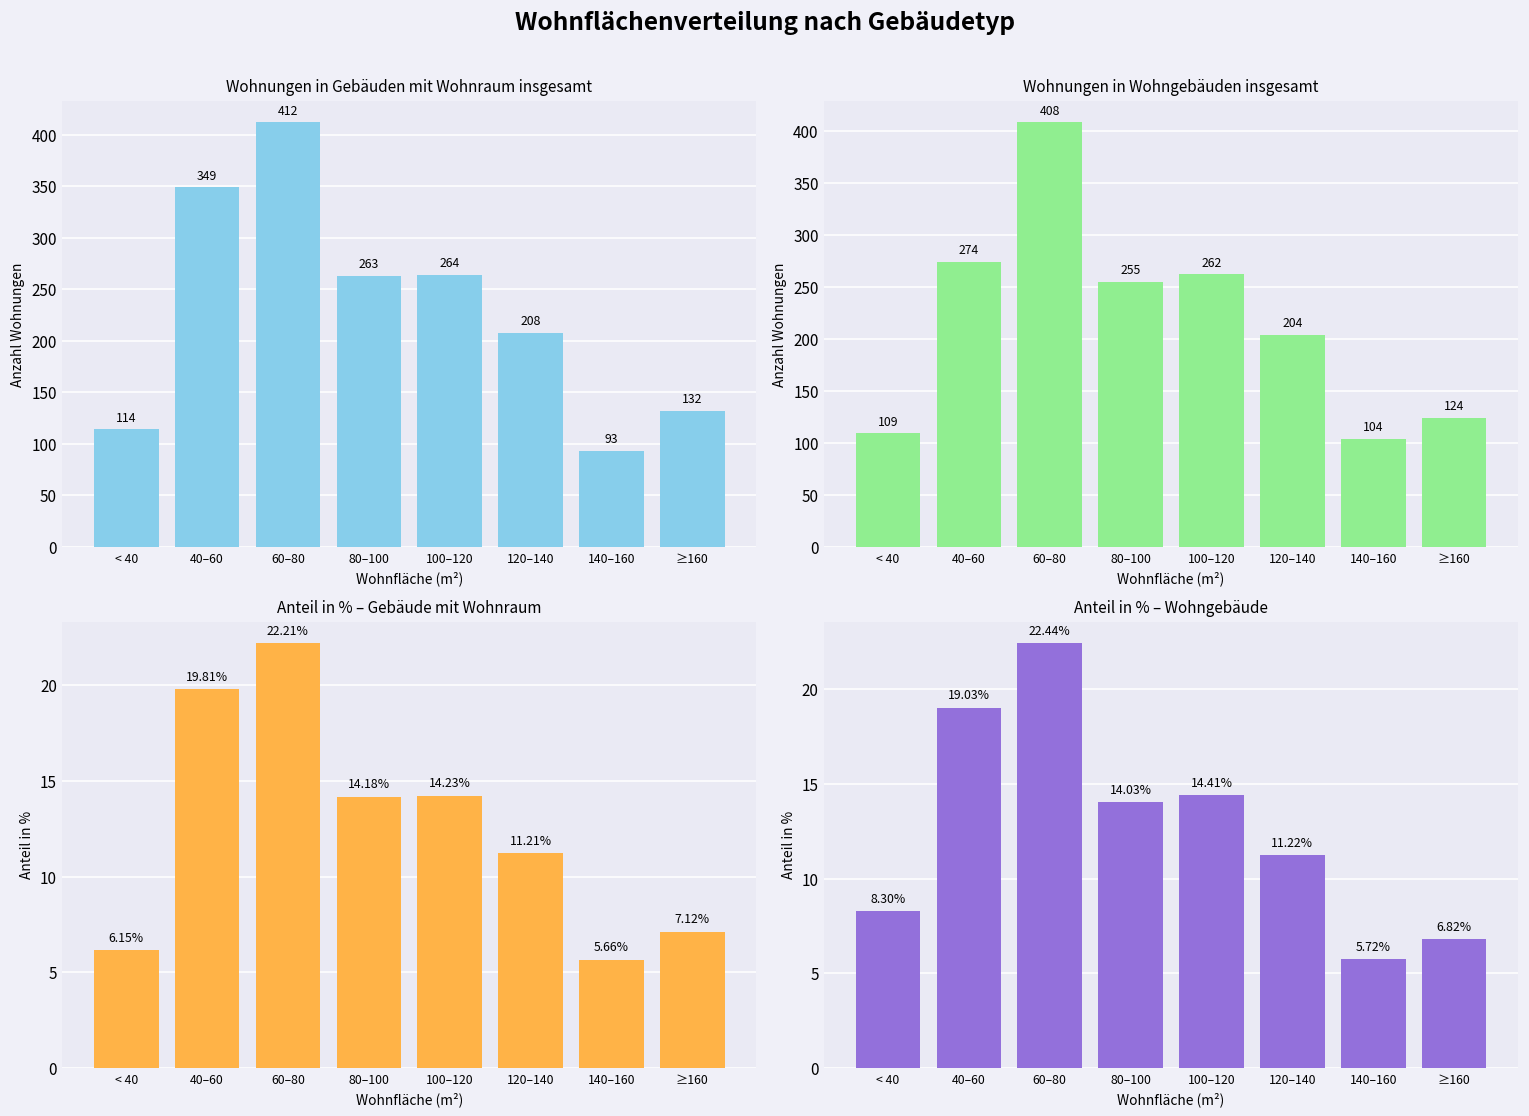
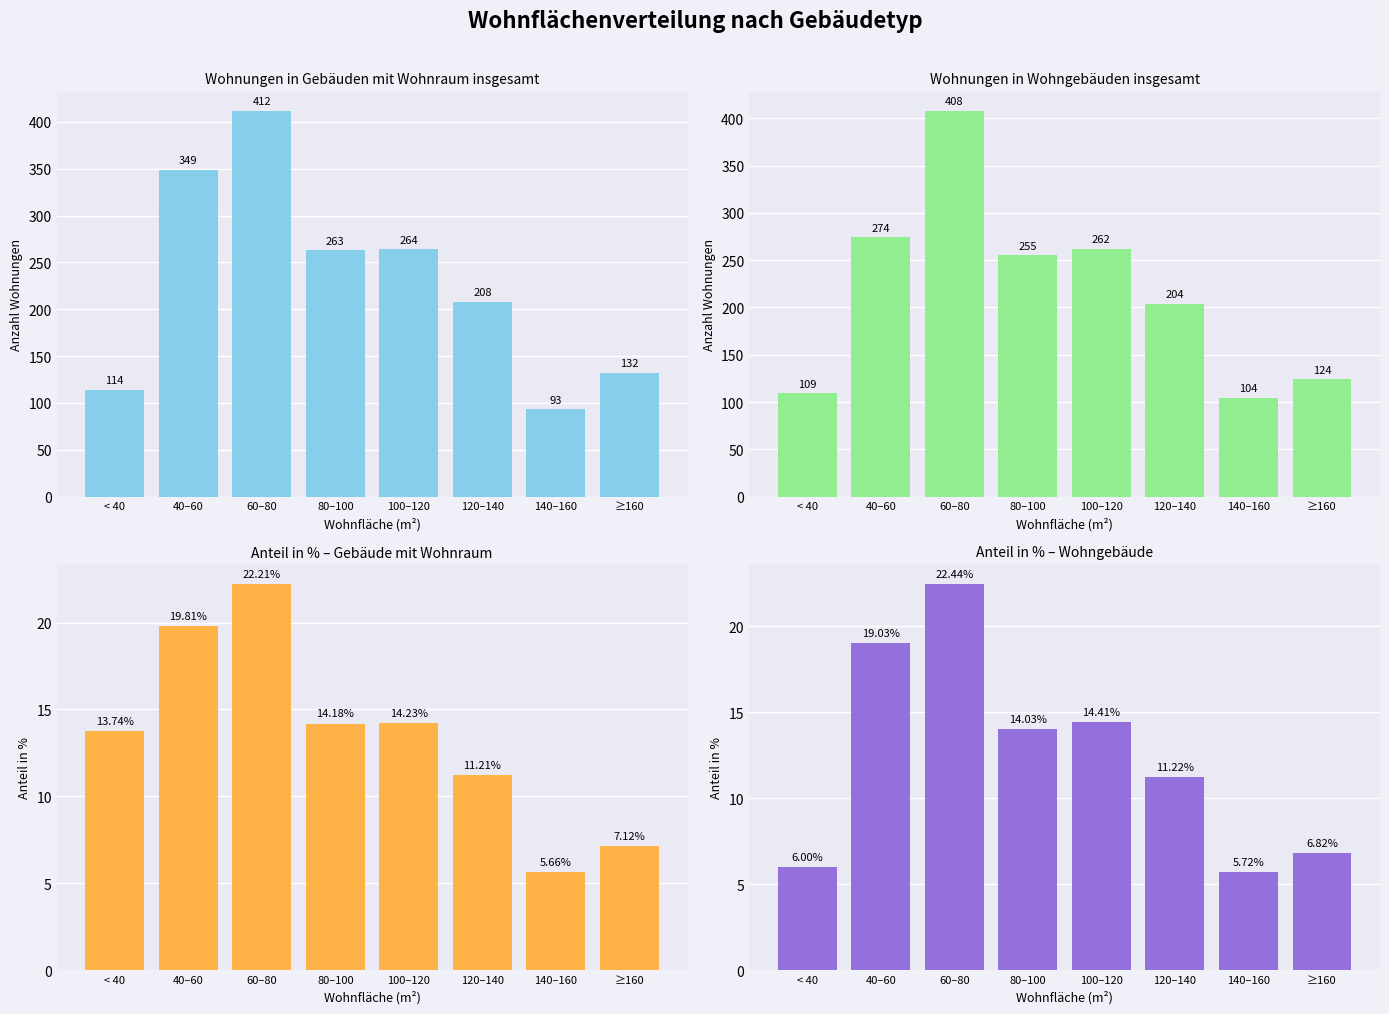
Anteil in % – Gebäude mit Wohnraum, < 40: 6.15% -> 13.74%
Anteil in % – Wohngebäude, < 40: 8.30% -> 6.00%
